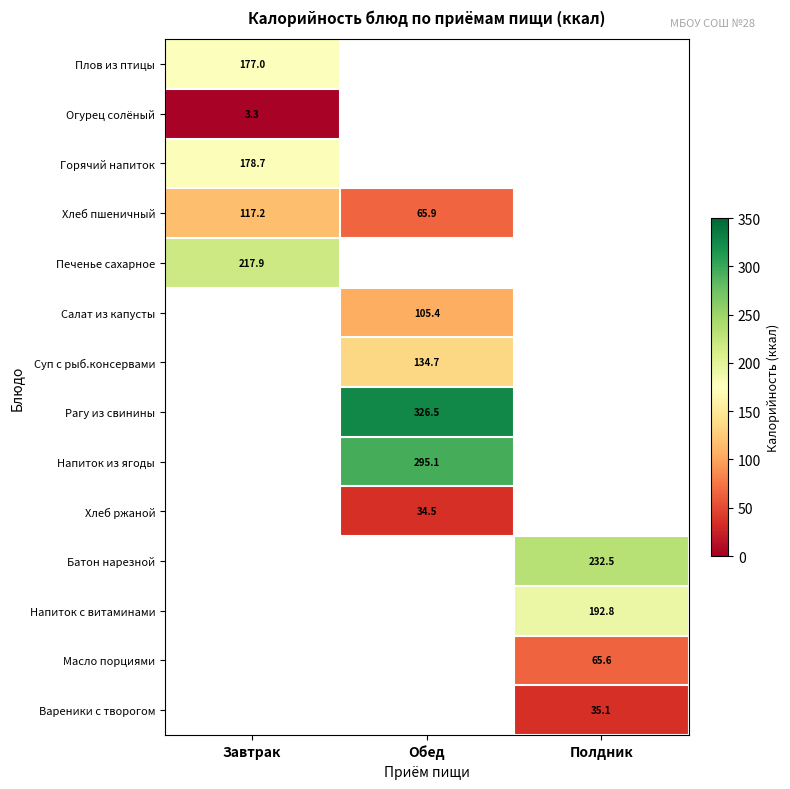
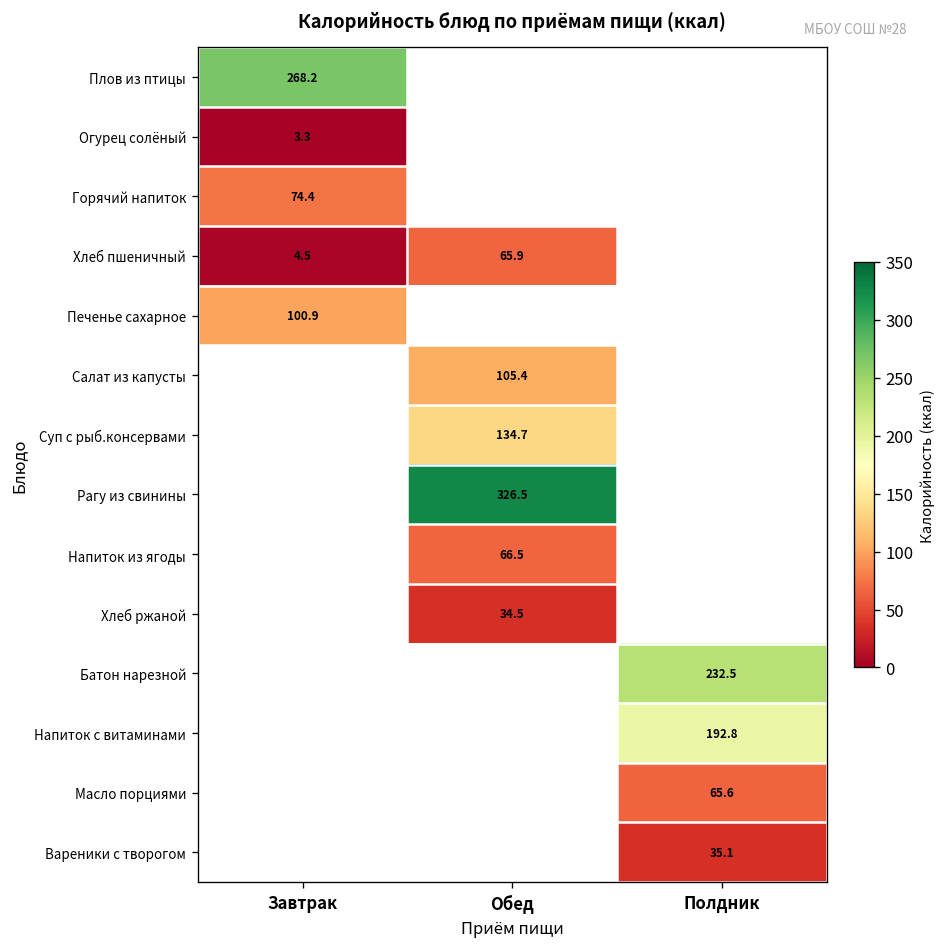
Плов из птицы, Завтрак: 177.0 -> 268.2
Горячий напиток, Завтрак: 178.7 -> 74.4
Хлеб пшеничный, Завтрак: 117.2 -> 4.5
Печенье сахарное, Завтрак: 217.9 -> 100.9
Напиток из ягоды, Обед: 295.1 -> 66.5
